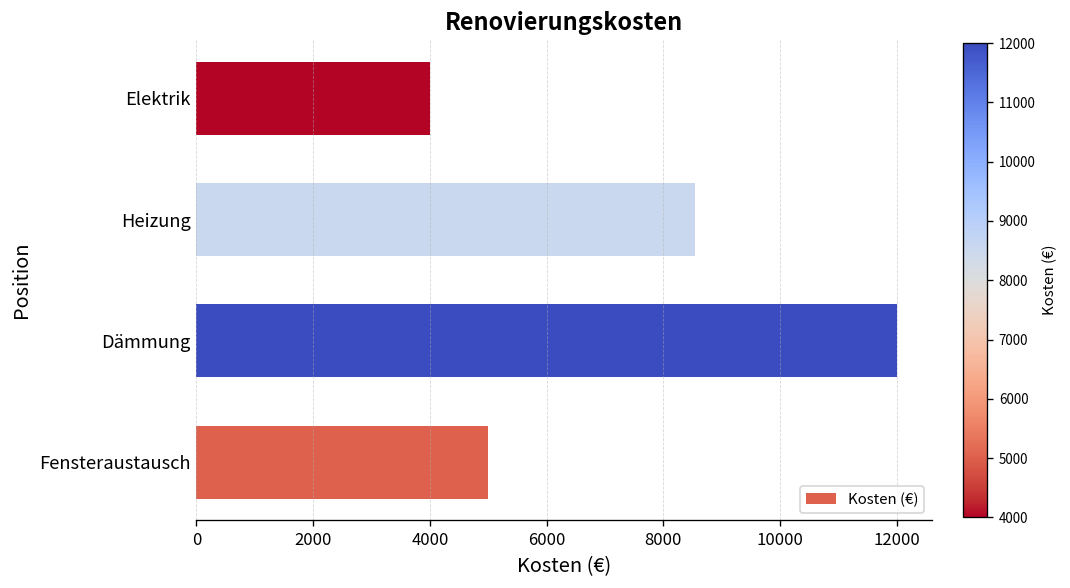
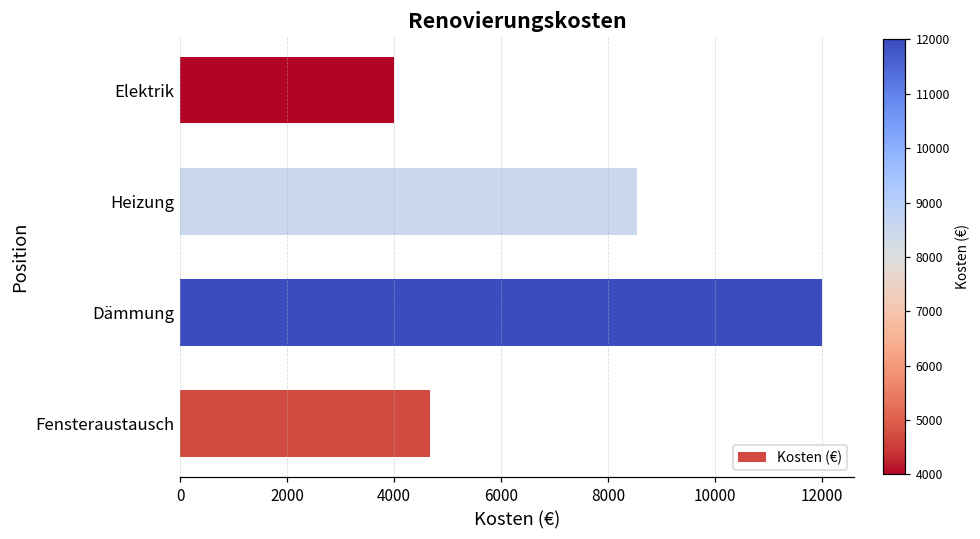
Fensteraustausch: 5000 -> 4700
